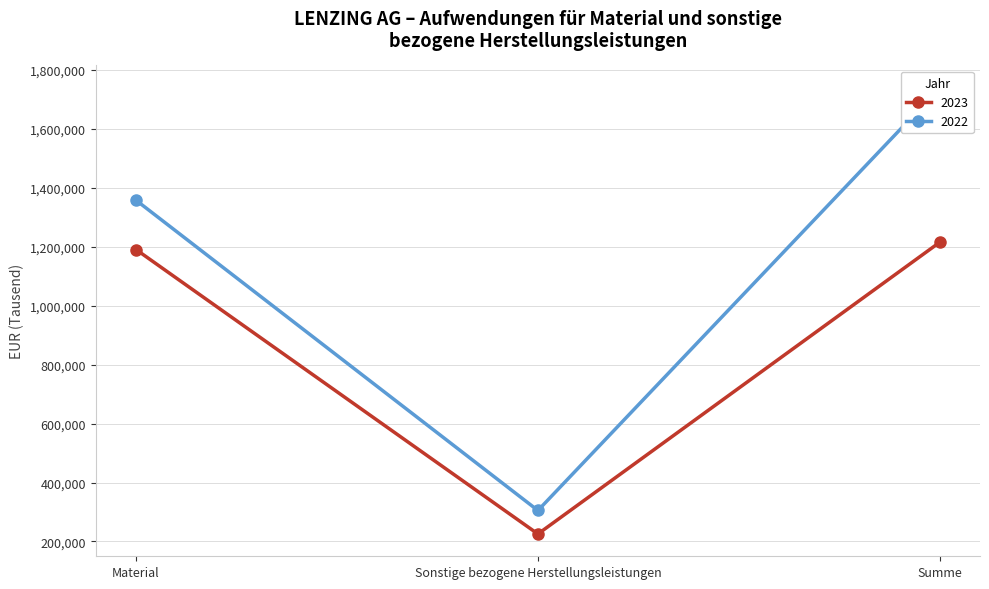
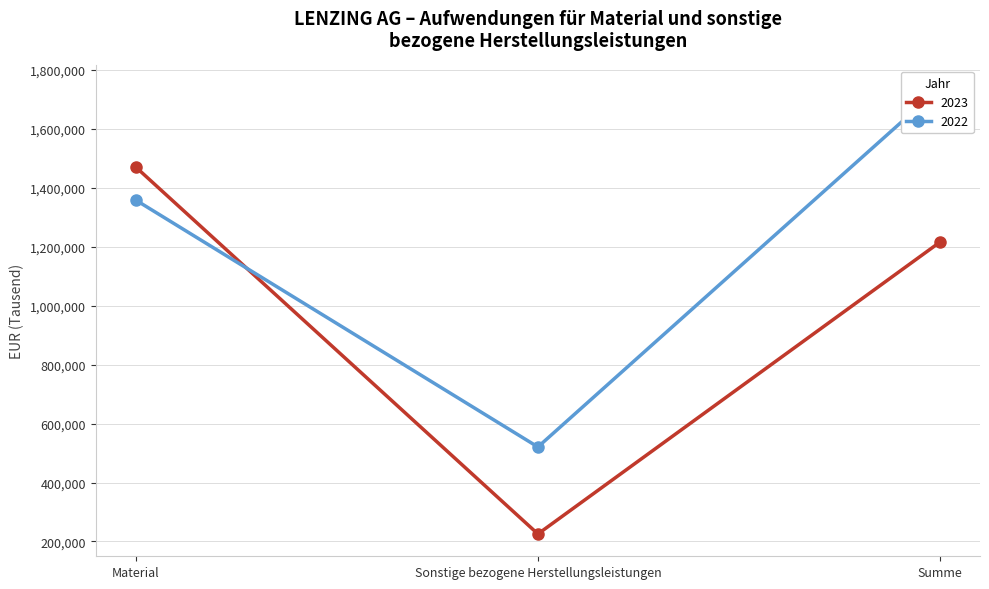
2023, Material: 1,190,000 -> 1,470,000
2022, Sonstige bezogene Herstellungsleistungen: 310,000 -> 520,000
